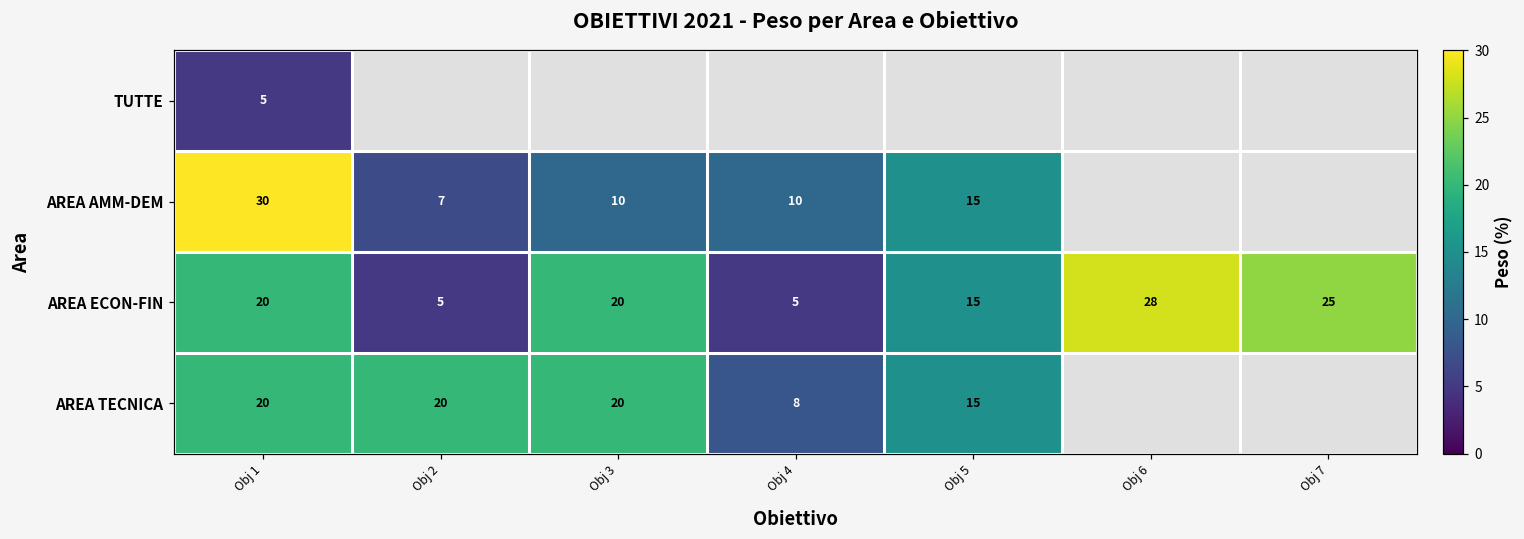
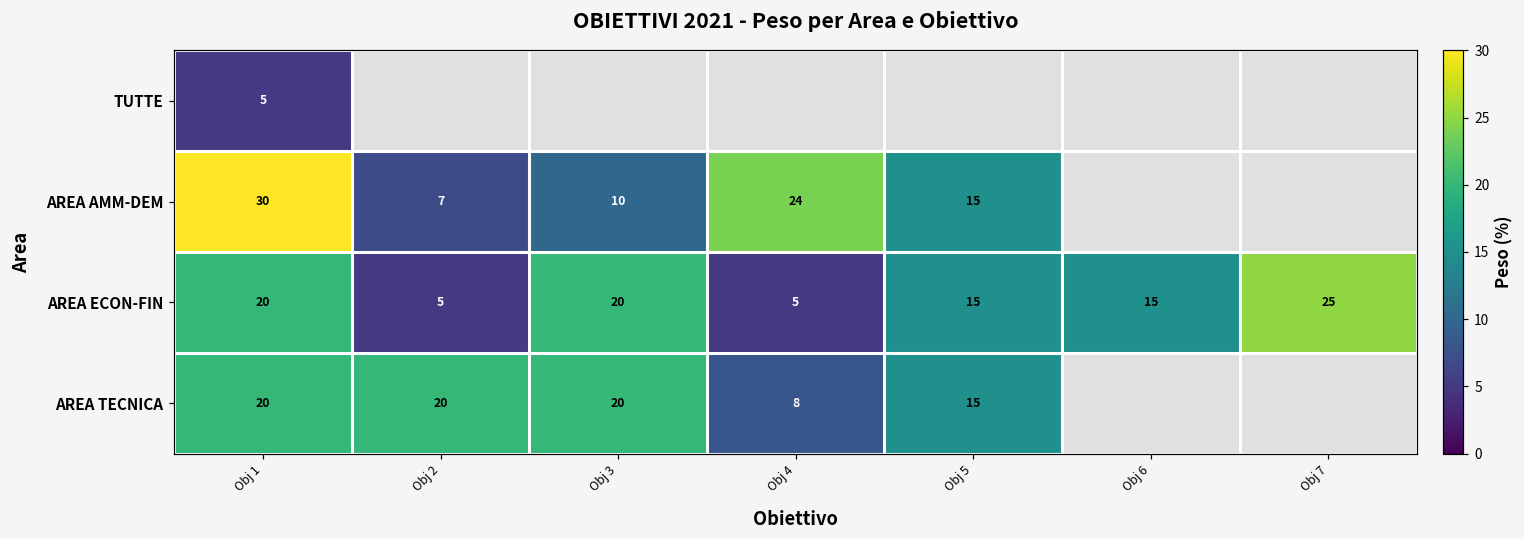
AREA AMM-DEM, Obj 4: 10 -> 24
AREA ECON-FIN, Obj 6: 28 -> 15
